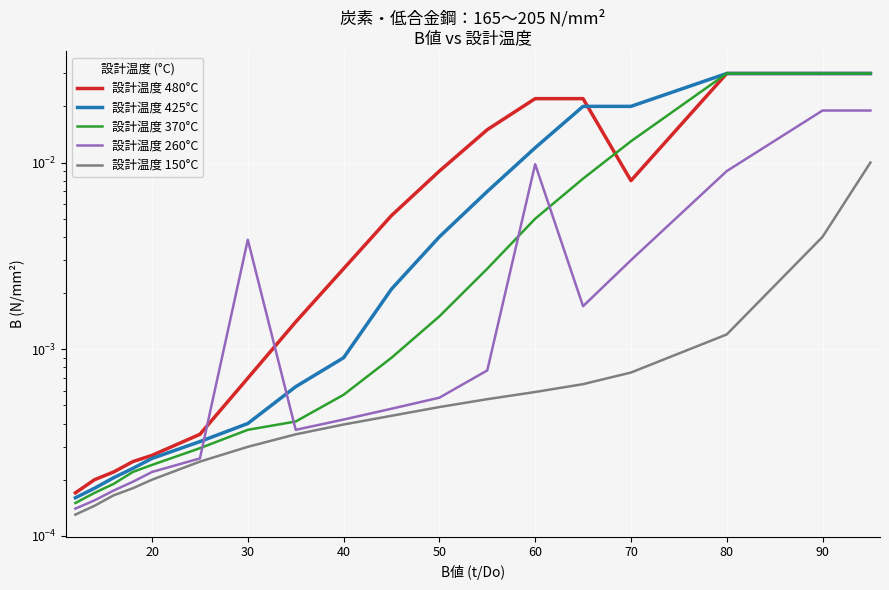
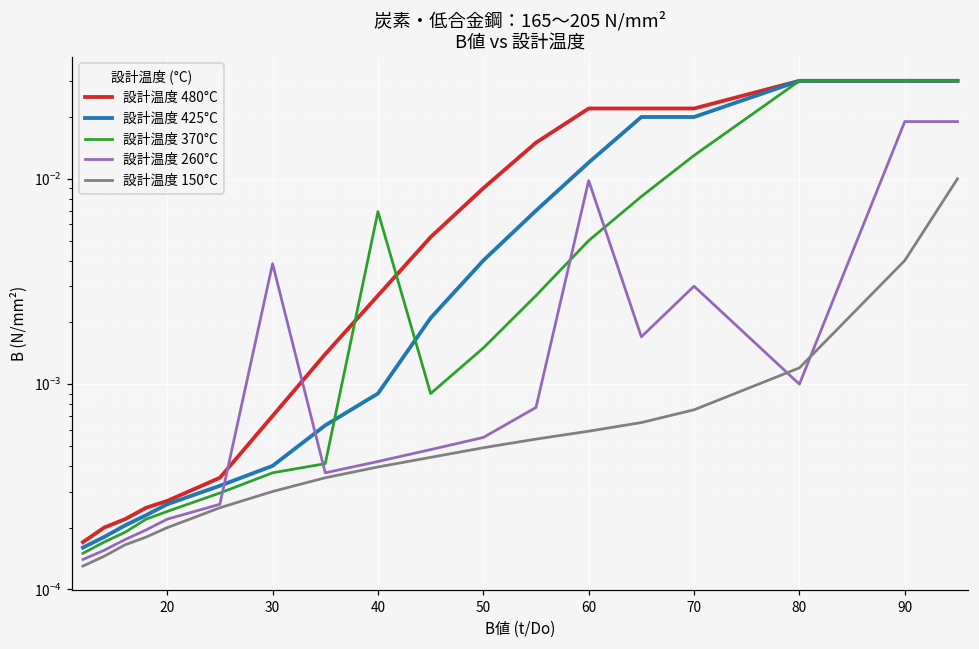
設計温度 370°C, 40: 0.00057 -> 0.0069
設計温度 480°C, 70: 0.008 -> 0.022
設計温度 260°C, 80: 0.009 -> 0.001
